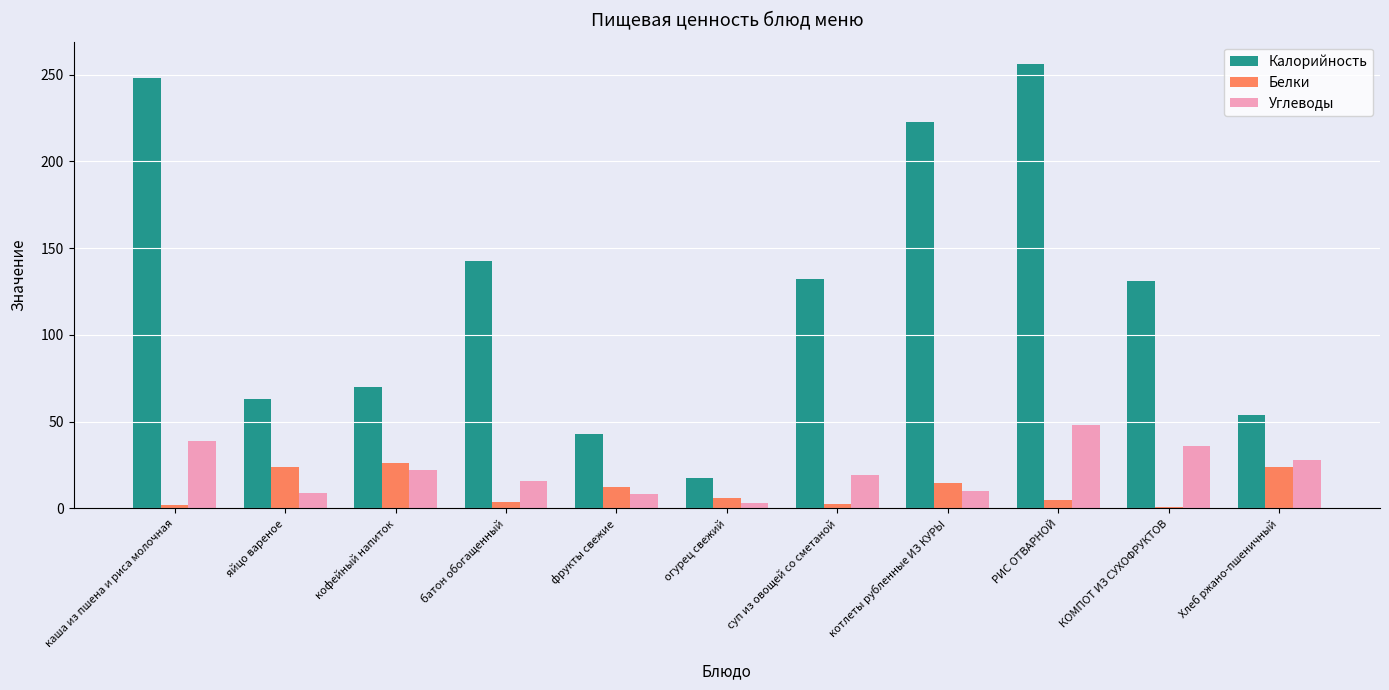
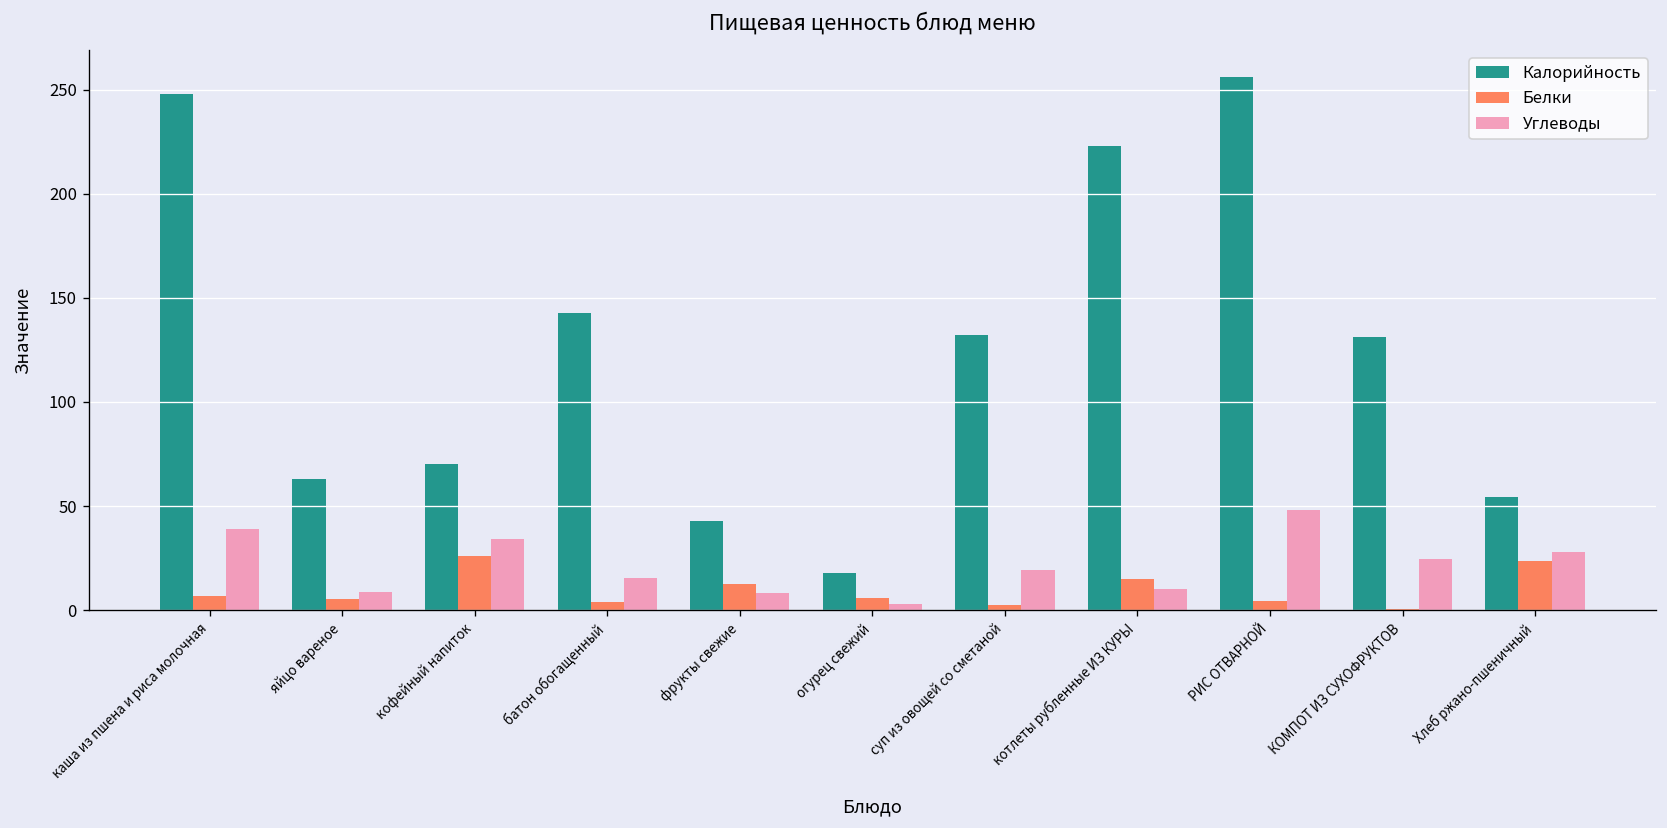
Белки, каша из пшена и риса молочная: 2 -> 7
Белки, яйцо вареное: 24 -> 5
Углеводы, кофейный напиток: 22 -> 34
Углеводы, КОМПОТ ИЗ СУХОФРУКТОВ: 36 -> 24
